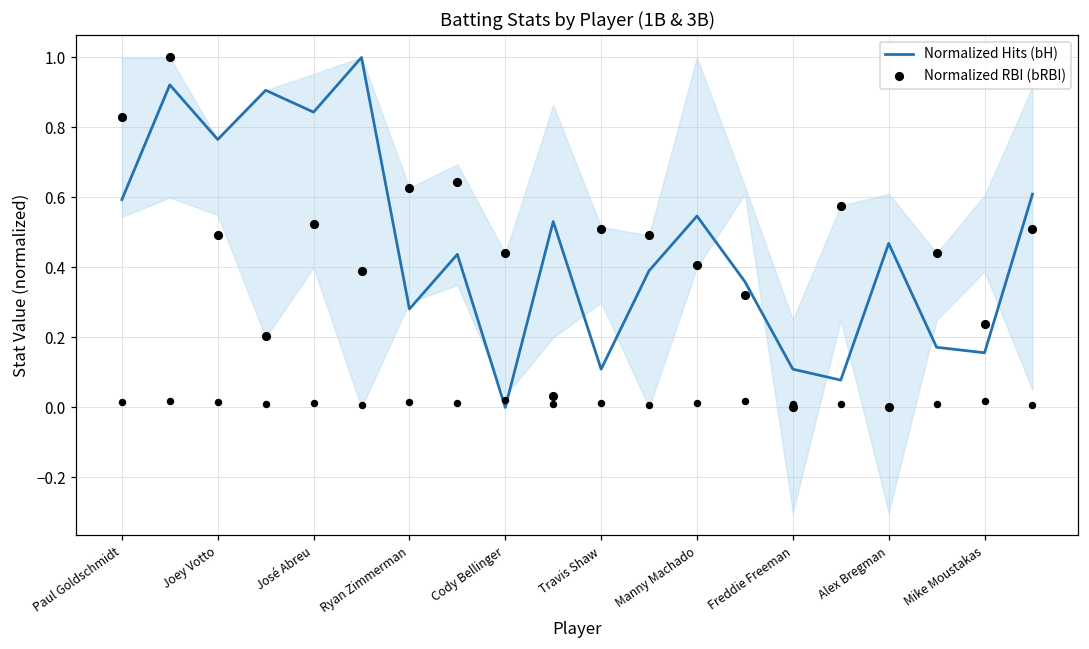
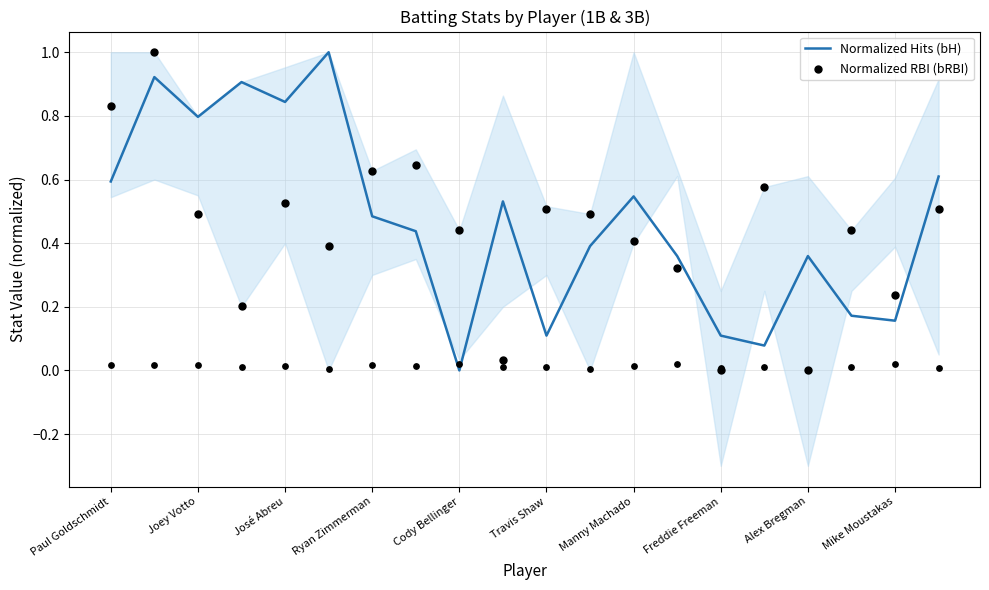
Normalized Hits (bH), Joey Votto: 0.77 -> 0.80
Normalized Hits (bH), Ryan Zimmerman: 0.28 -> 0.48
Normalized Hits (bH), Alex Bregman: 0.47 -> 0.36
